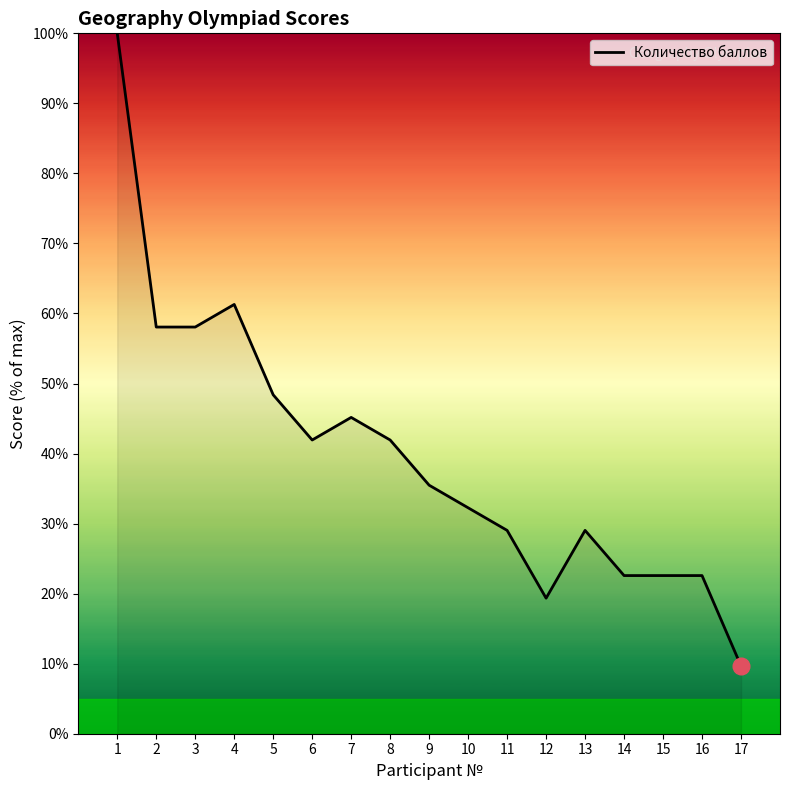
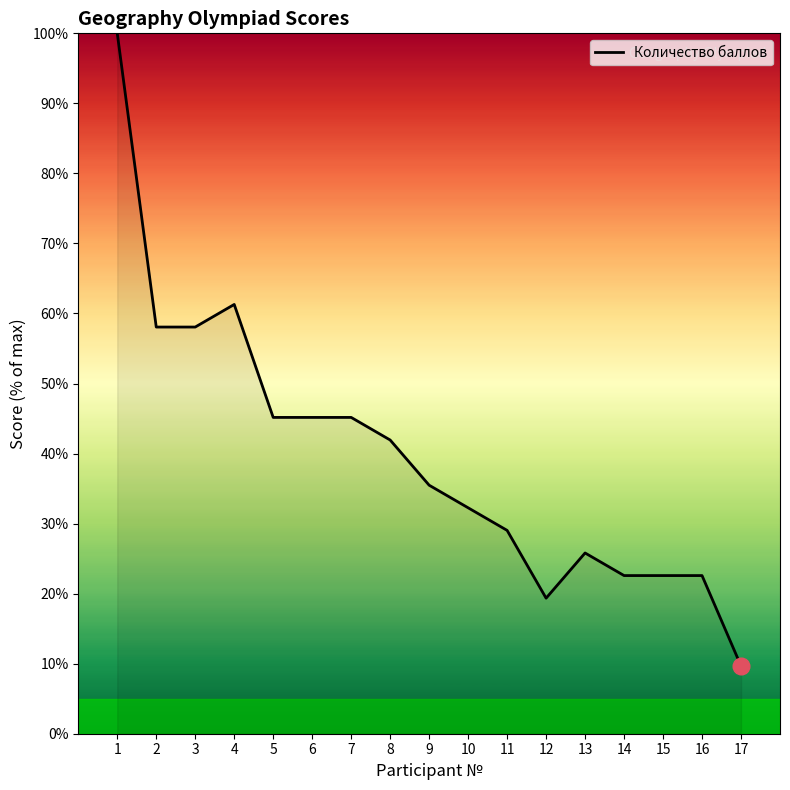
Количество баллов, 5: 48% -> 45%
Количество баллов, 6: 42% -> 45%
Количество баллов, 13: 29% -> 26%
